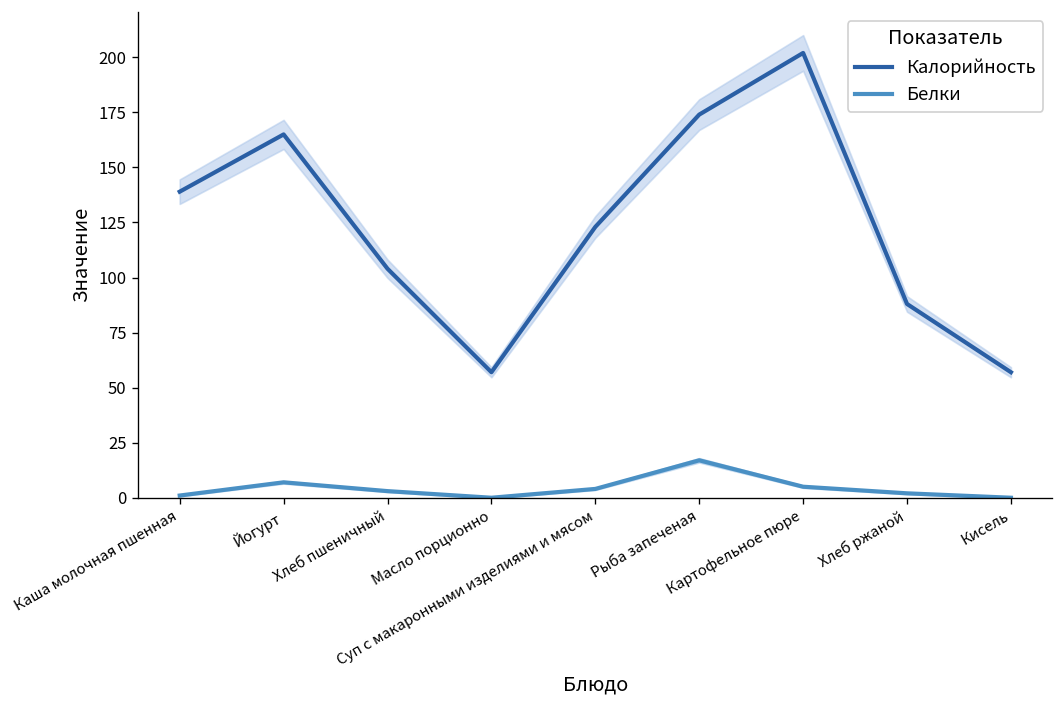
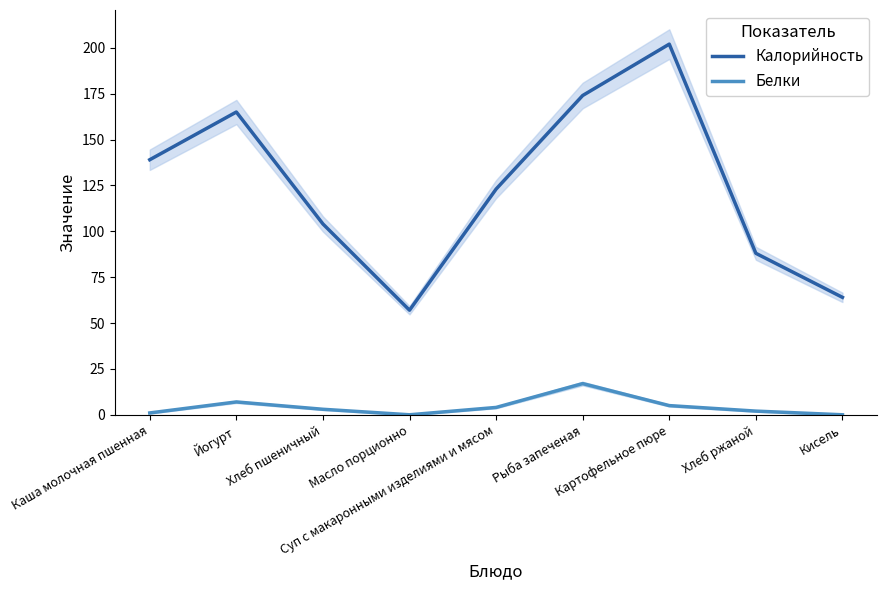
Калорийность, Кисель: 57 -> 64
